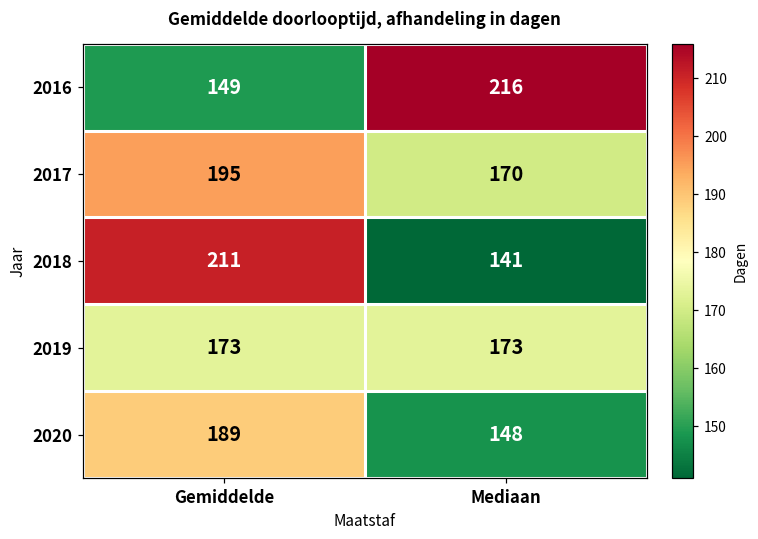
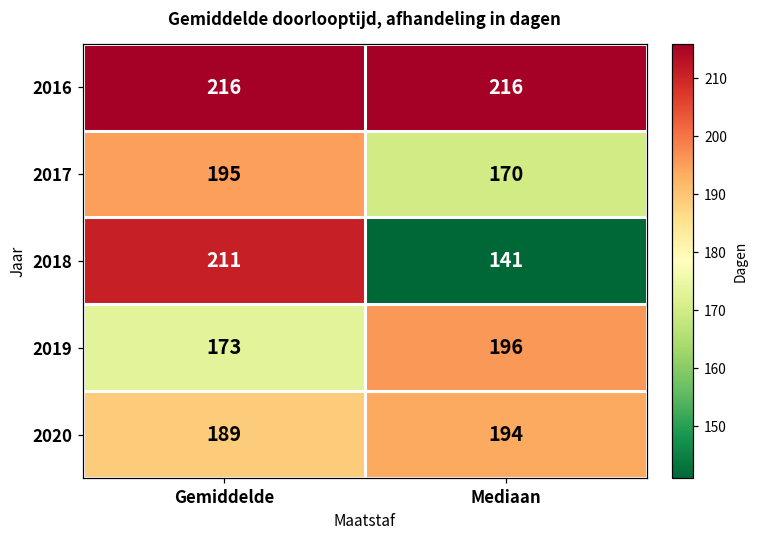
2016, Gemiddelde: 149 -> 216
2019, Mediaan: 173 -> 196
2020, Mediaan: 148 -> 194
